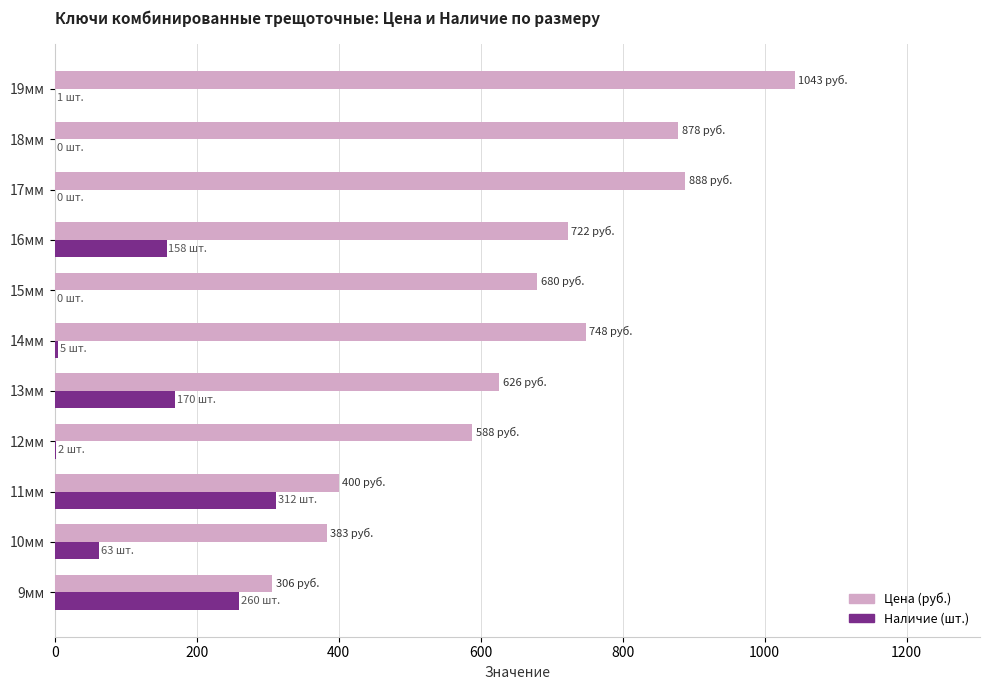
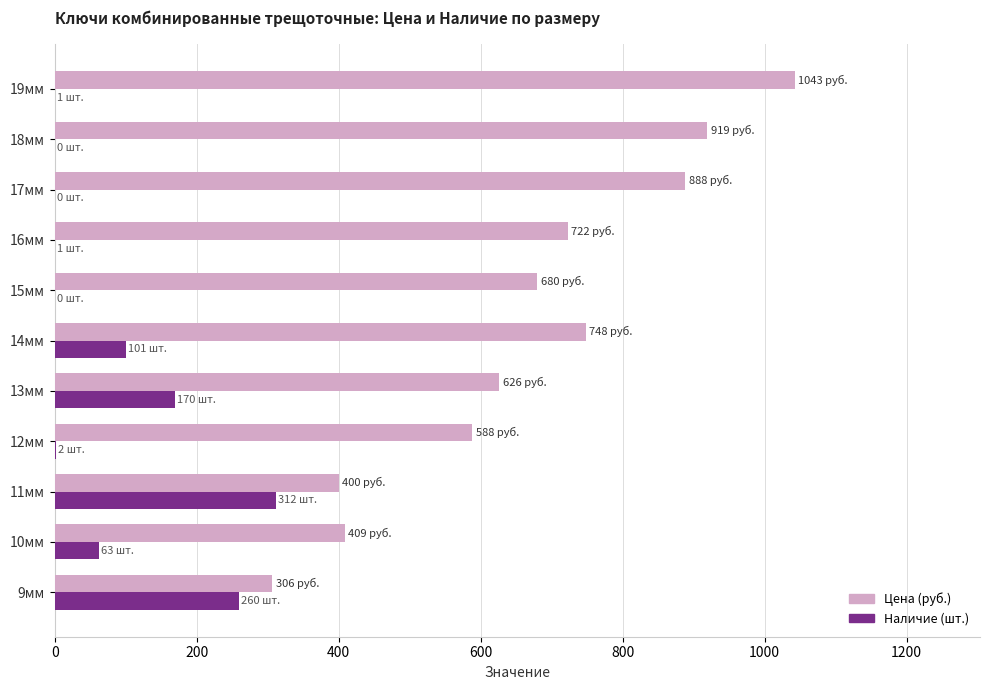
Цена (руб.), 18мм: 878 -> 919
Наличие (шт.), 16мм: 158 -> 1
Наличие (шт.), 14мм: 5 -> 101
Цена (руб.), 10мм: 383 -> 409
